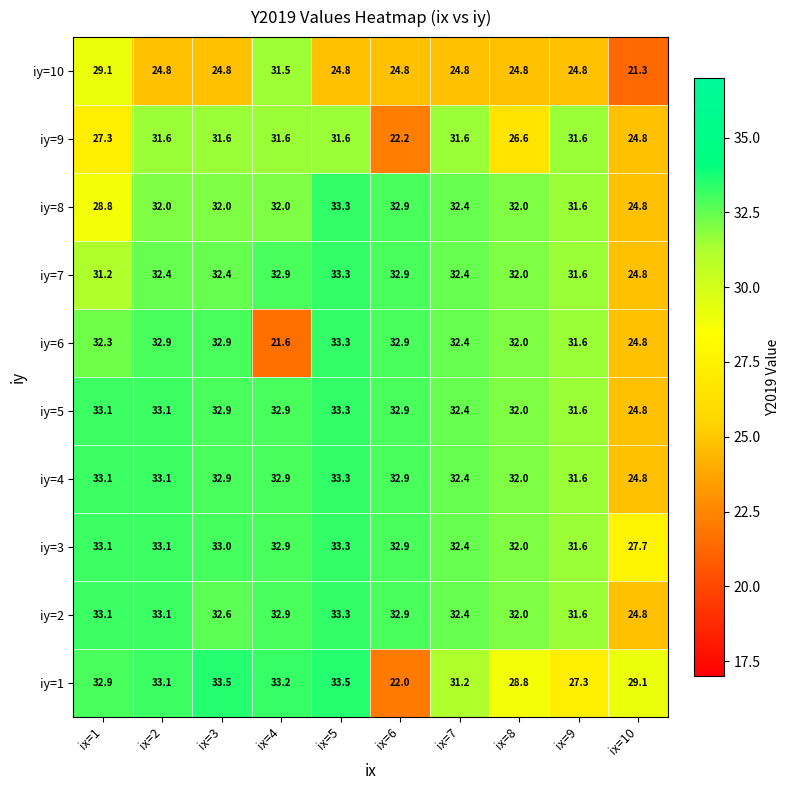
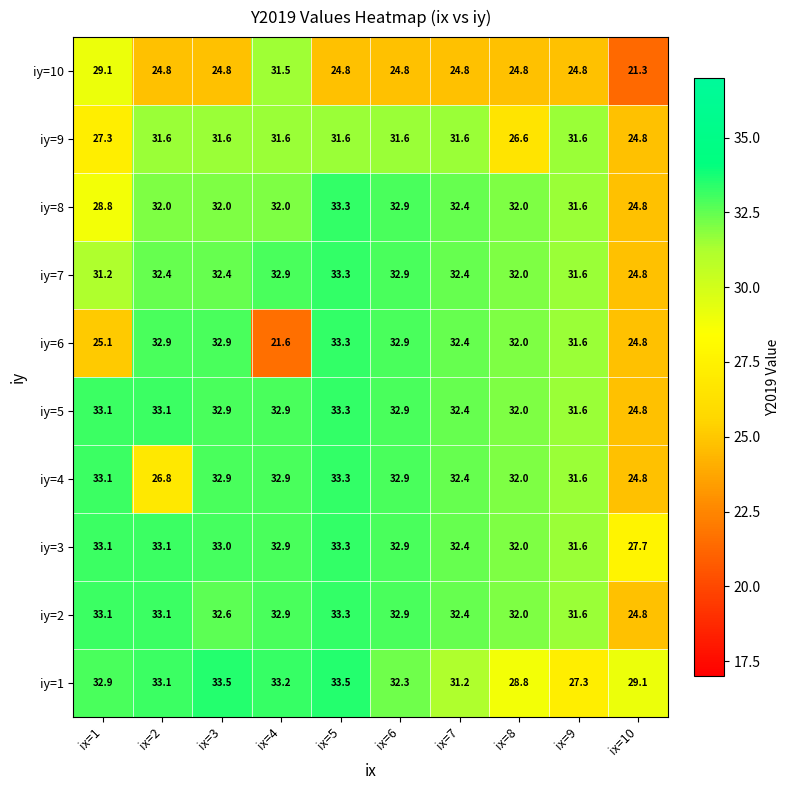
iy=9, ix=6: 22.2 -> 31.6
iy=6, ix=1: 32.3 -> 25.1
iy=4, ix=2: 33.1 -> 26.8
iy=1, ix=6: 22.0 -> 32.3
